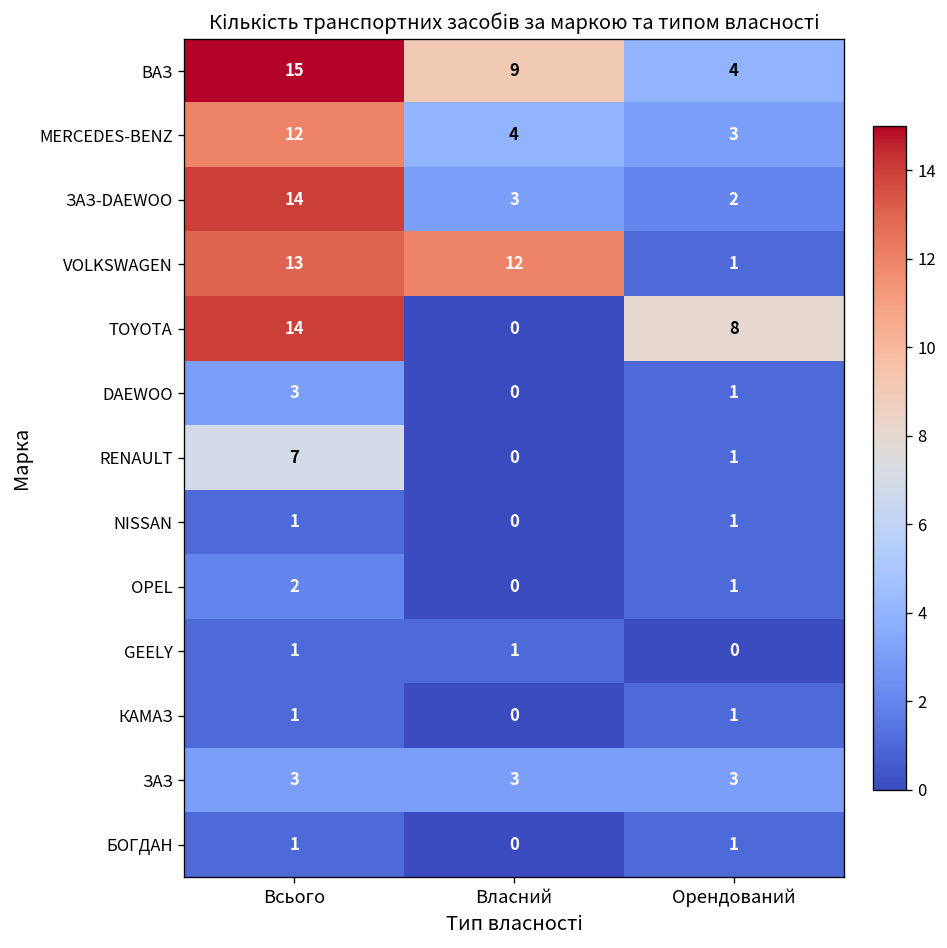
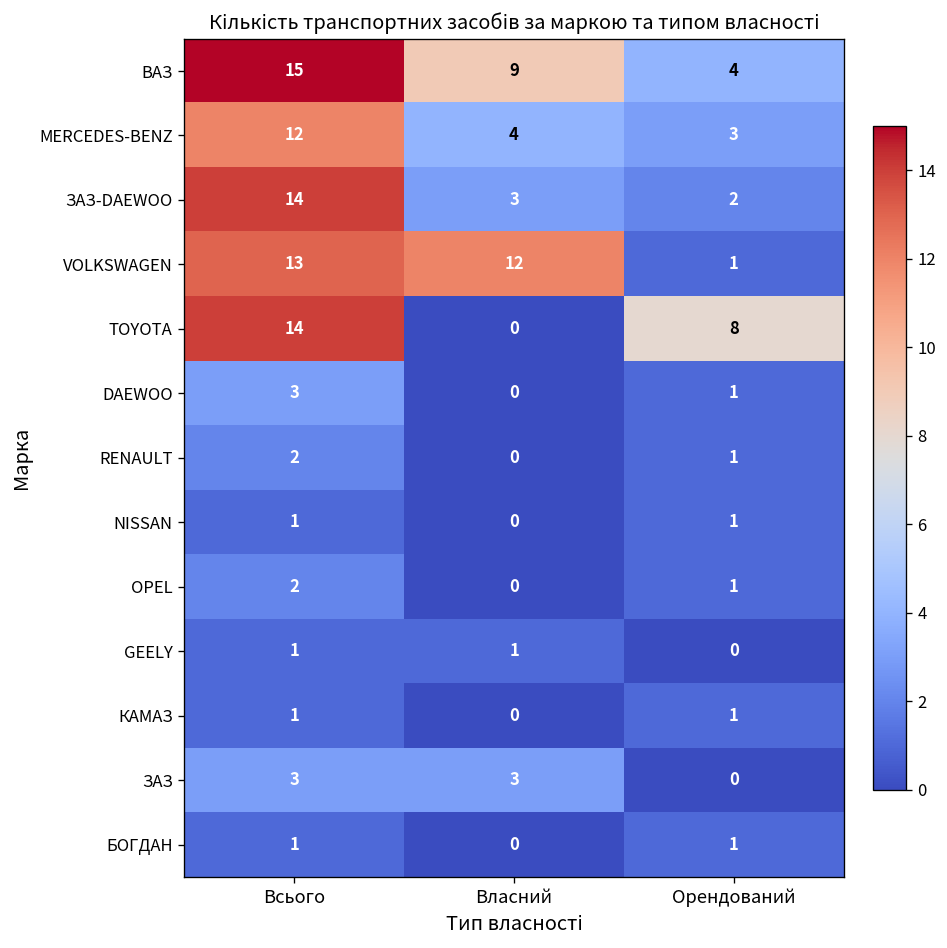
RENAULT, Всього: 7 -> 2
ЗАЗ, Орендований: 3 -> 0
